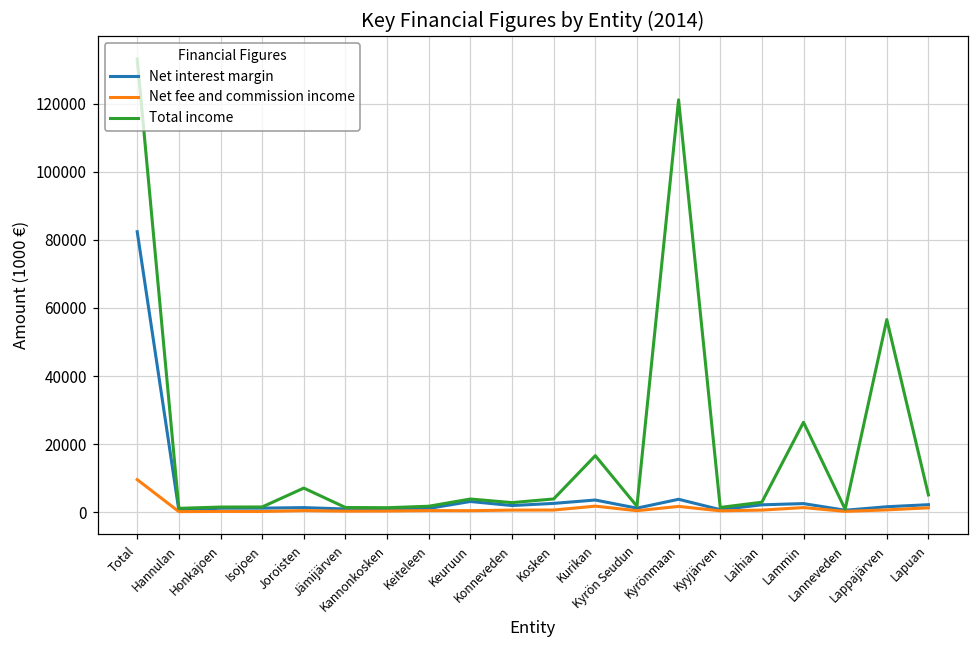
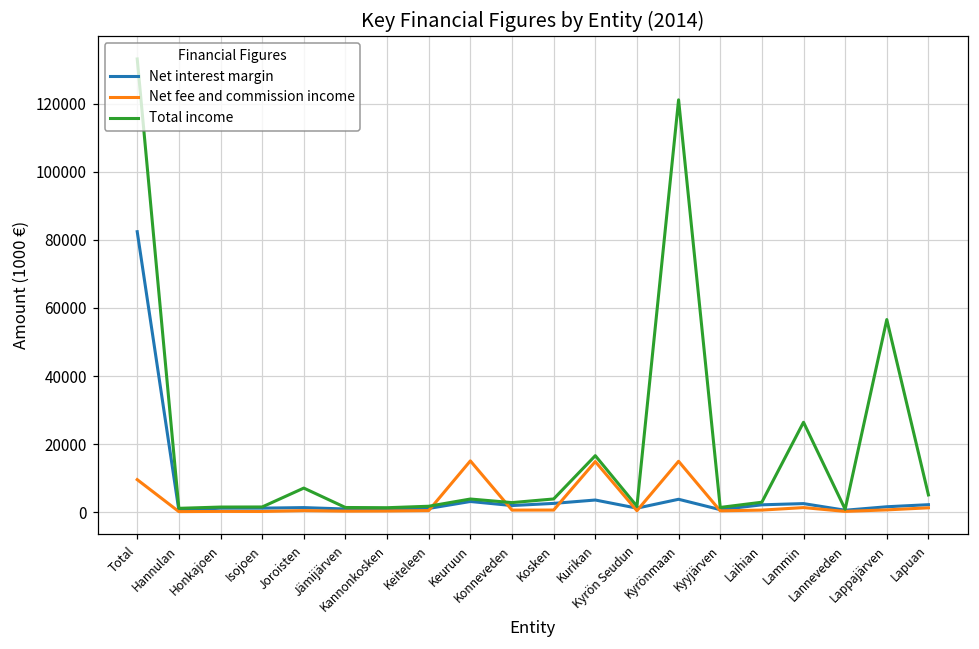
Net fee and commission income, Keuruun: 0 -> 15000
Net fee and commission income, Kurikan: 2000 -> 15000
Net fee and commission income, Kyrönmaan: 2000 -> 15000
